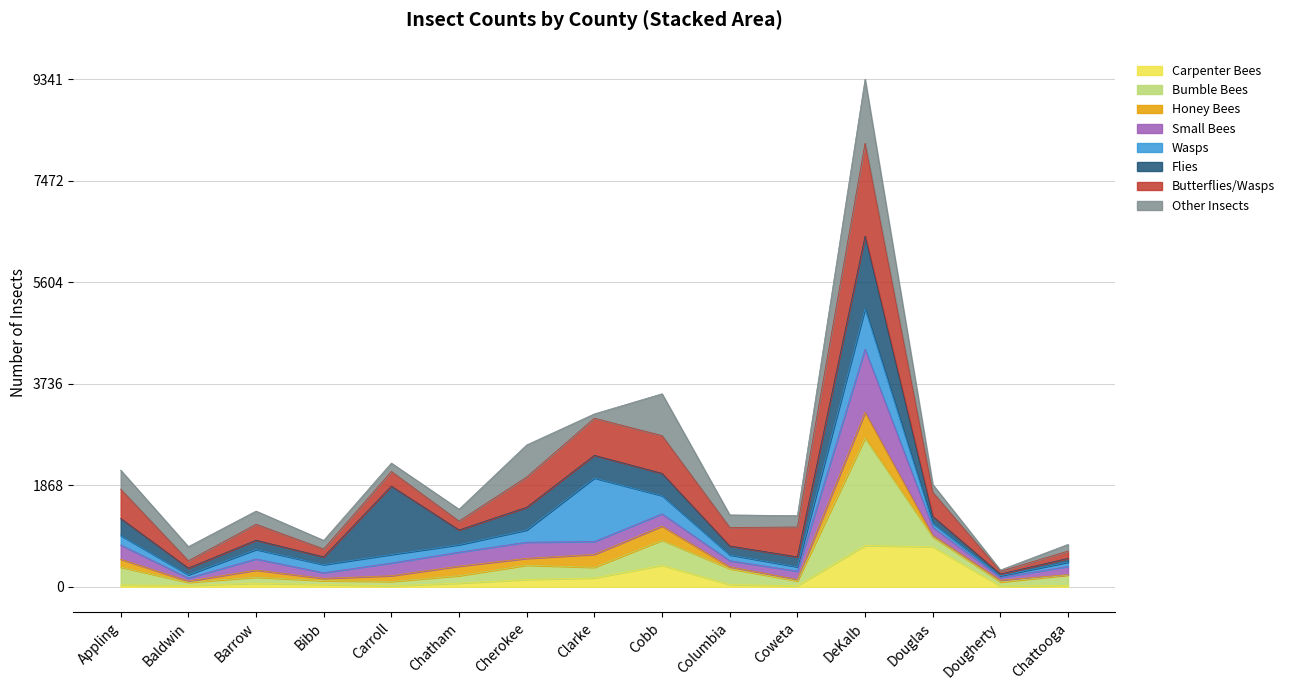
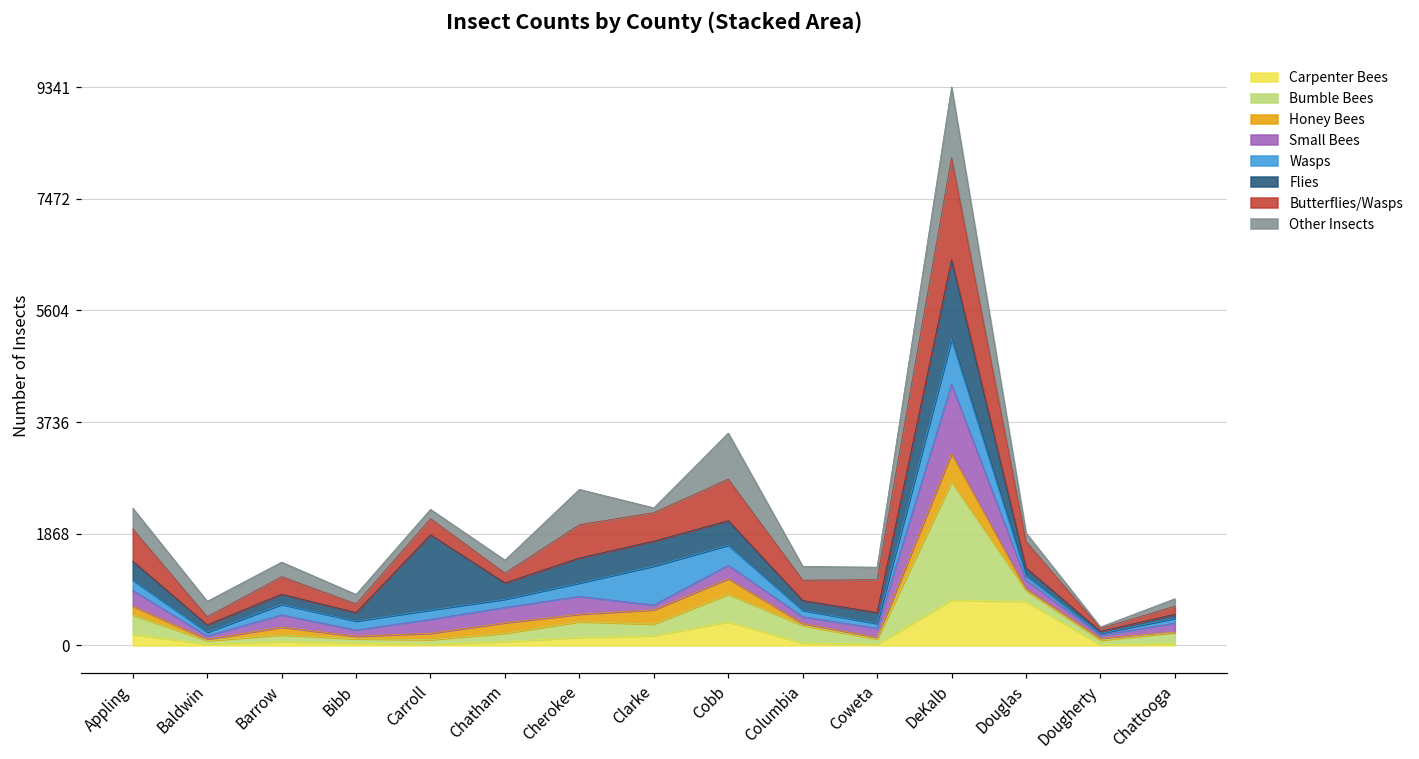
Carpenter Bees, Appling: 0 -> 200
Small Bees, Clarke: 200 -> 100
Wasps, Clarke: 1200 -> 700
Butterflies/Wasps, Clarke: 700 -> 500
